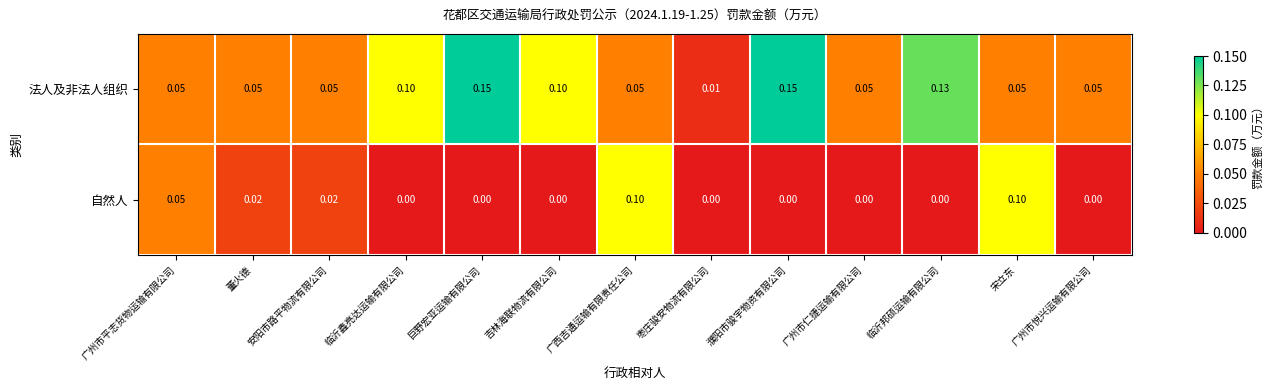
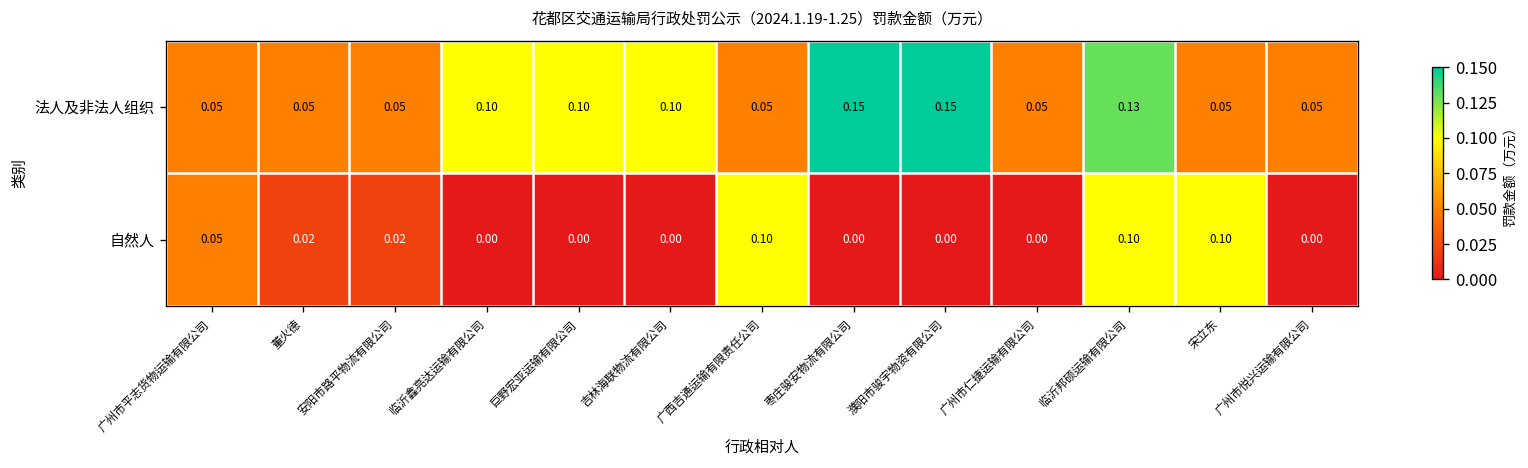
法人及非法人组织, 巨野宏亚运输有限公司: 0.15 -> 0.10
法人及非法人组织, 枣庄骏安物流有限公司: 0.01 -> 0.15
自然人, 临沂邦硕运输有限公司: 0.00 -> 0.10
